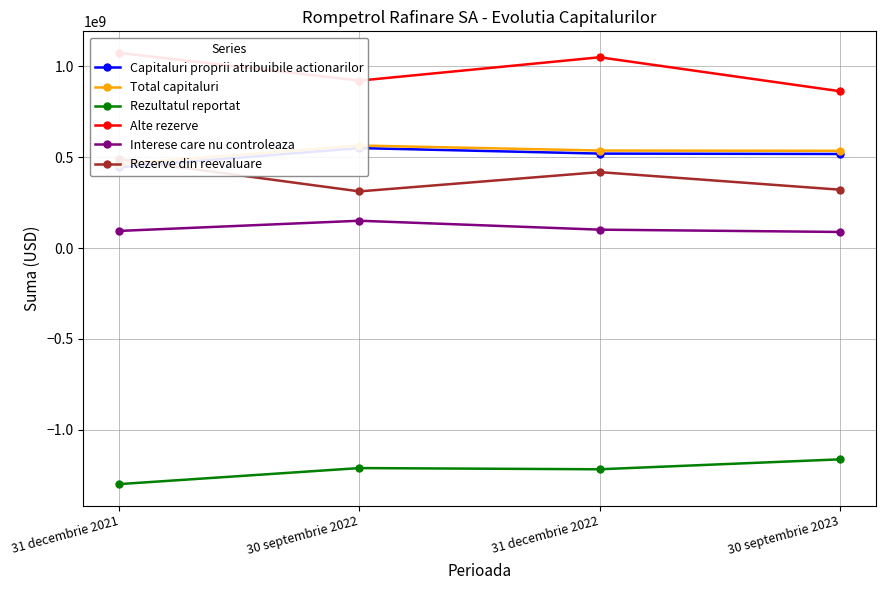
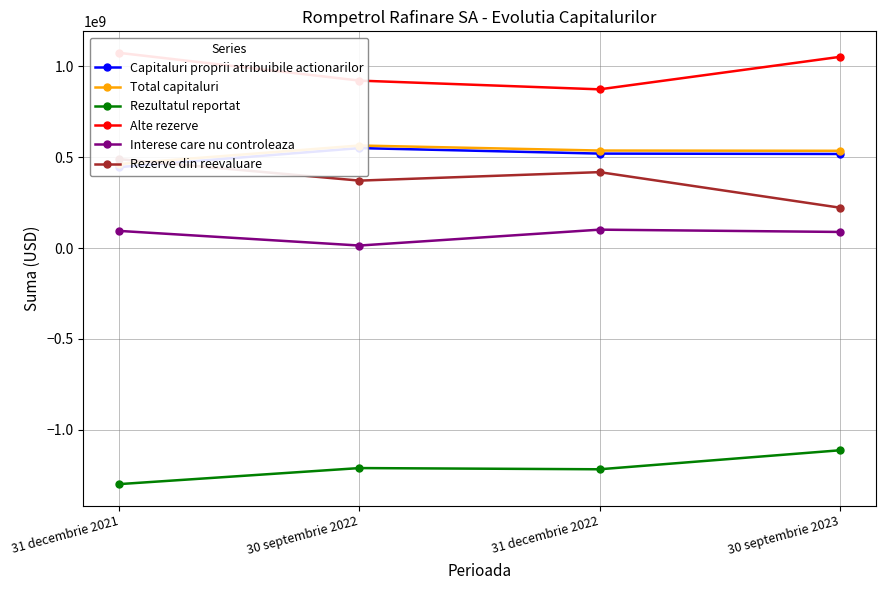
Interese care nu controleaza, 30 septembrie 2022: 150000000 -> 10000000
Rezerve din reevaluare, 30 septembrie 2022: 310000000 -> 370000000
Alte rezerve, 31 decembrie 2022: 1050000000 -> 870000000
Rezultatul reportat, 30 septembrie 2023: -1160000000 -> -1110000000
Alte rezerve, 30 septembrie 2023: 860000000 -> 1050000000
Rezerve din reevaluare, 30 septembrie 2023: 320000000 -> 220000000
